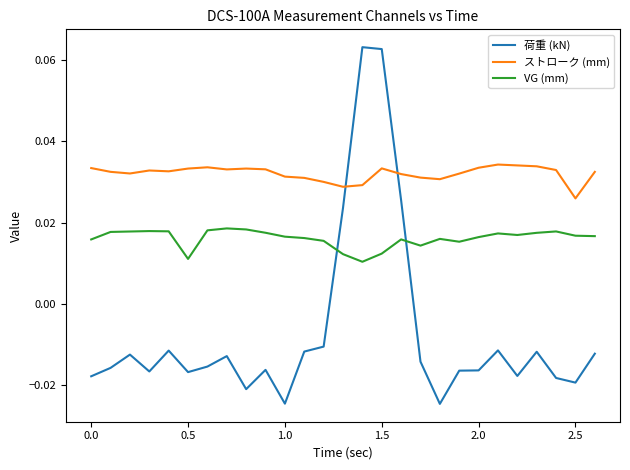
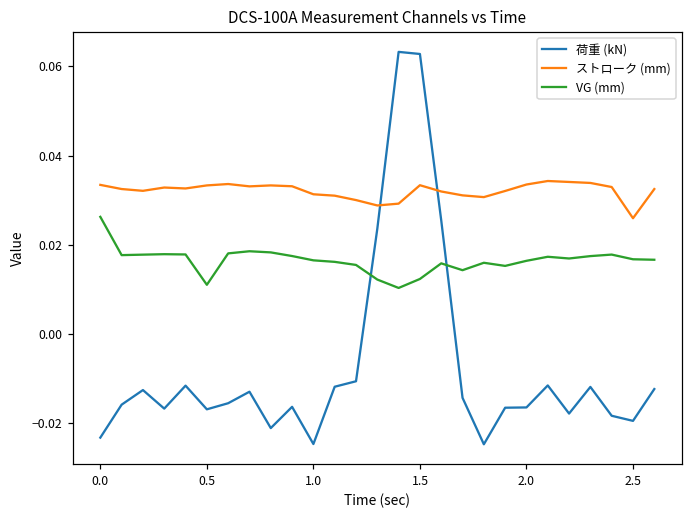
荷重 (kN), 0.0: -0.018 -> -0.023
VG (mm), 0.0: 0.016 -> 0.026
